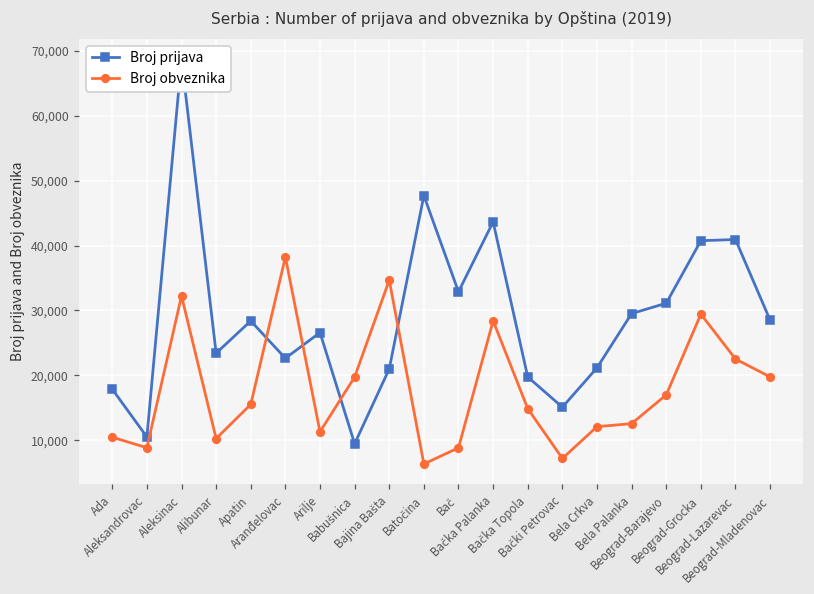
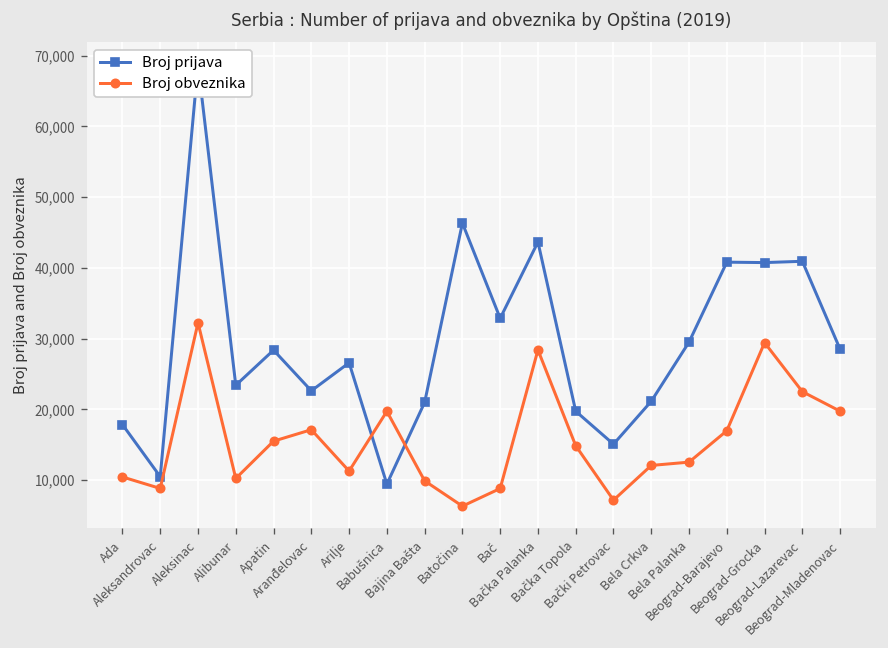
Broj obveznika, Aranđelovac: 38,000 -> 17,000
Broj obveznika, Bajina Bašta: 35,000 -> 10,000
Broj prijava, Batočina: 48,000 -> 46,000
Broj prijava, Beograd-Barajevo: 31,000 -> 41,000
